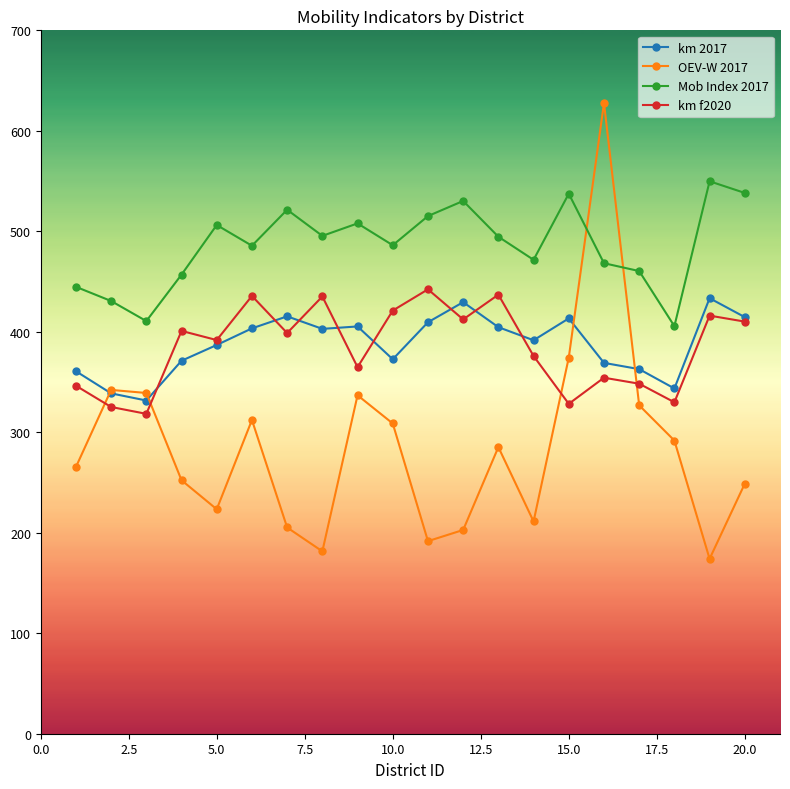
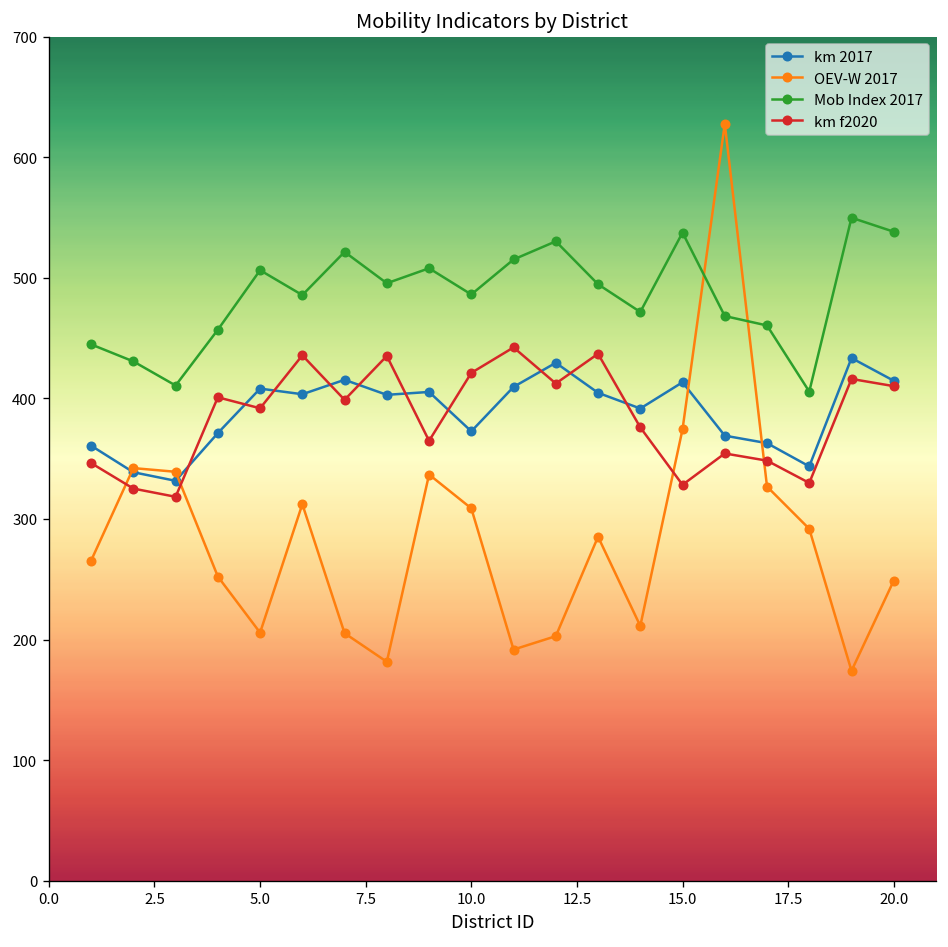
km 2017, 5.0: 387 -> 408
OEV-W 2017, 5.0: 223 -> 206
